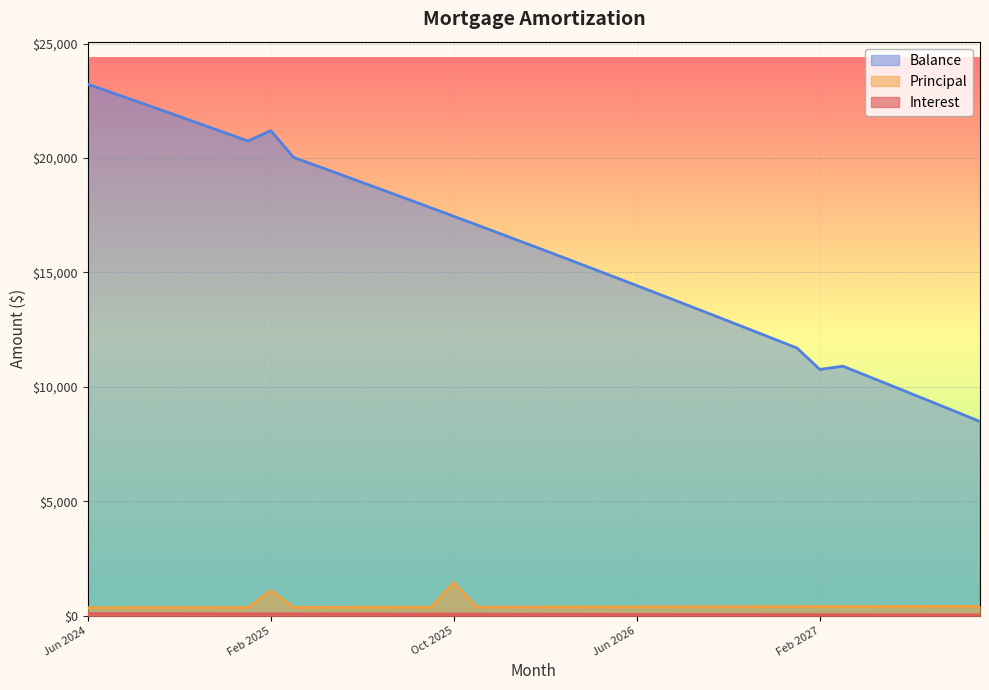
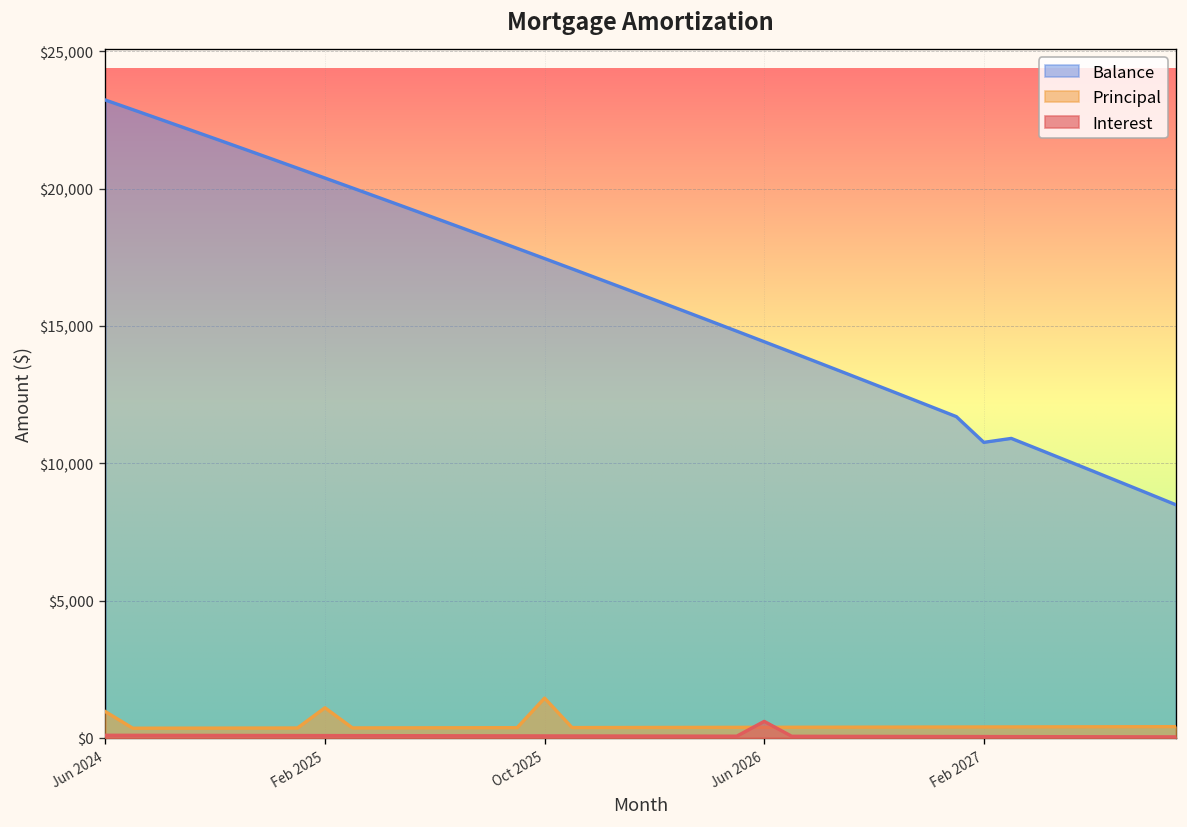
Principal, Jun 2024: $300 -> $1,000
Balance, Feb 2025: $21,200 -> $20,400
Interest, Jun 2026: $100 -> $600
